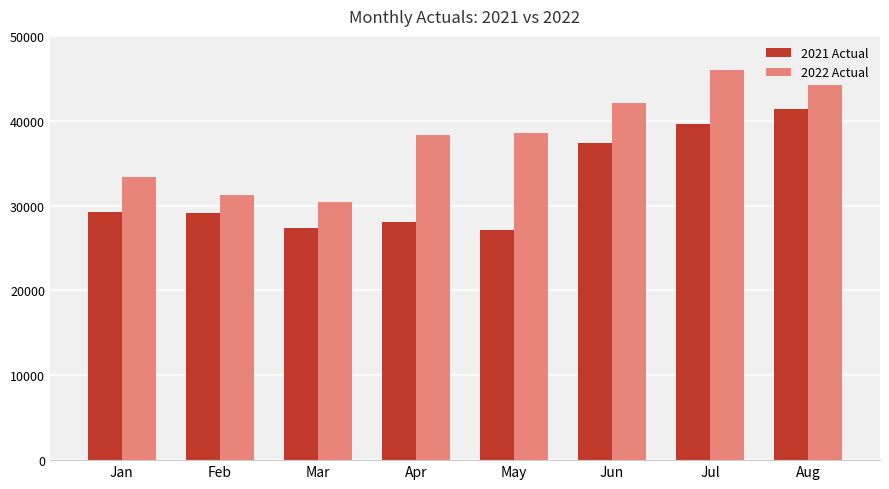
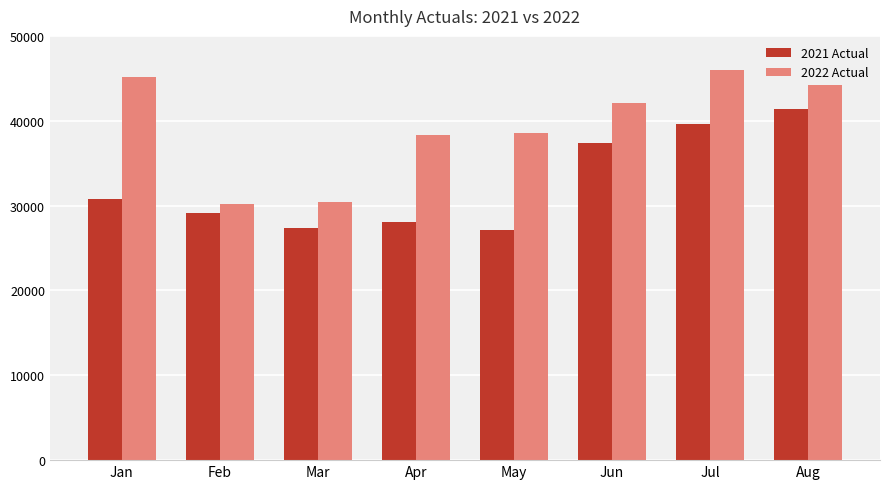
2021 Actual, Jan: 29000 -> 31000
2022 Actual, Jan: 33000 -> 45000
2022 Actual, Feb: 31000 -> 30000
